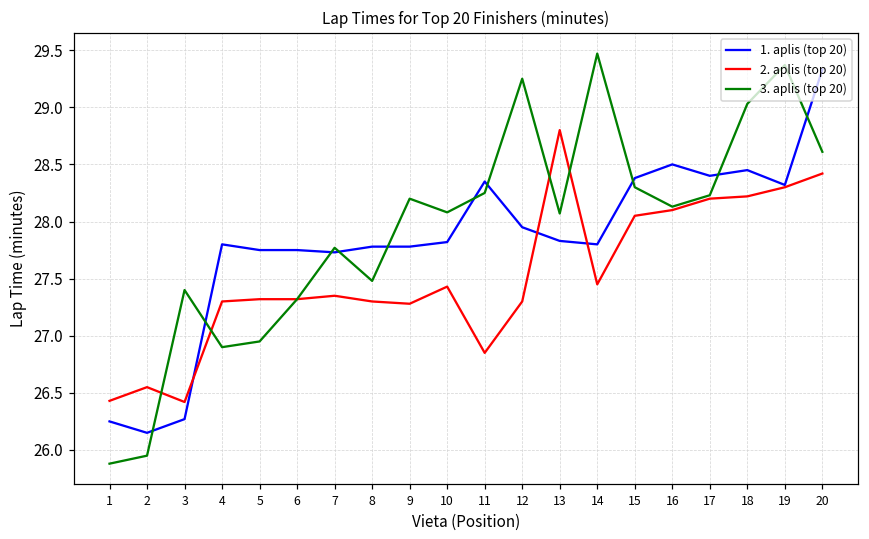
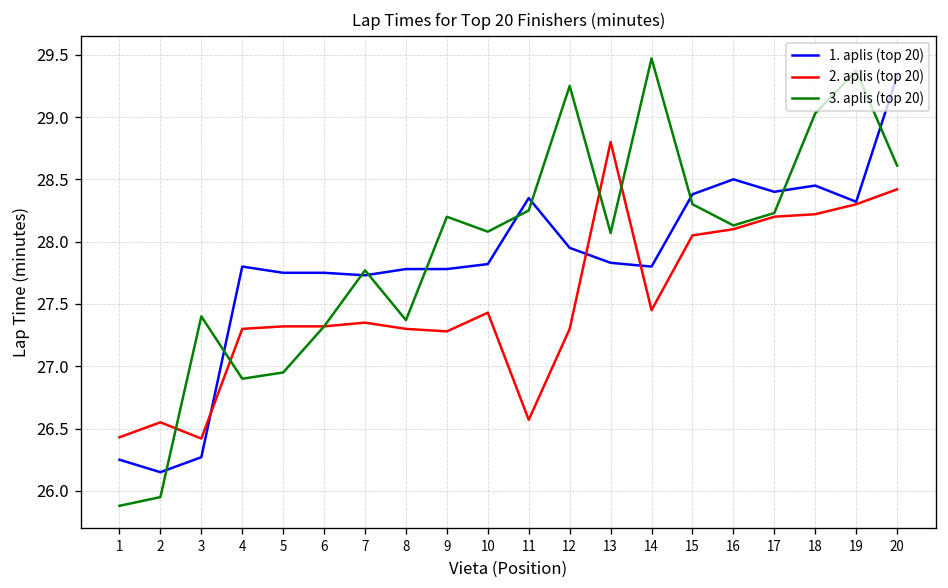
3. aplis (top 20), 8: 27.48 -> 27.37
2. aplis (top 20), 11: 26.85 -> 26.57
